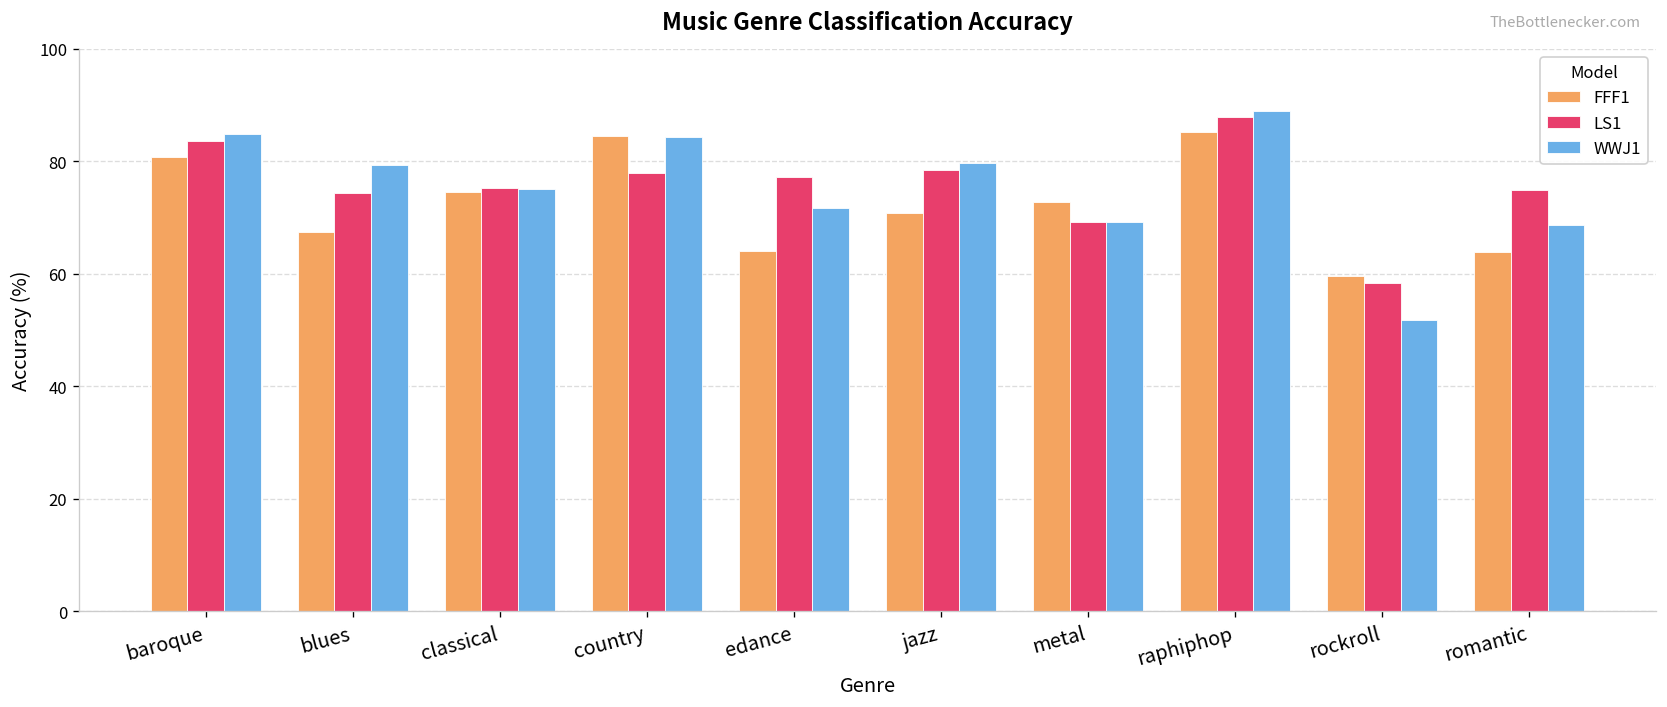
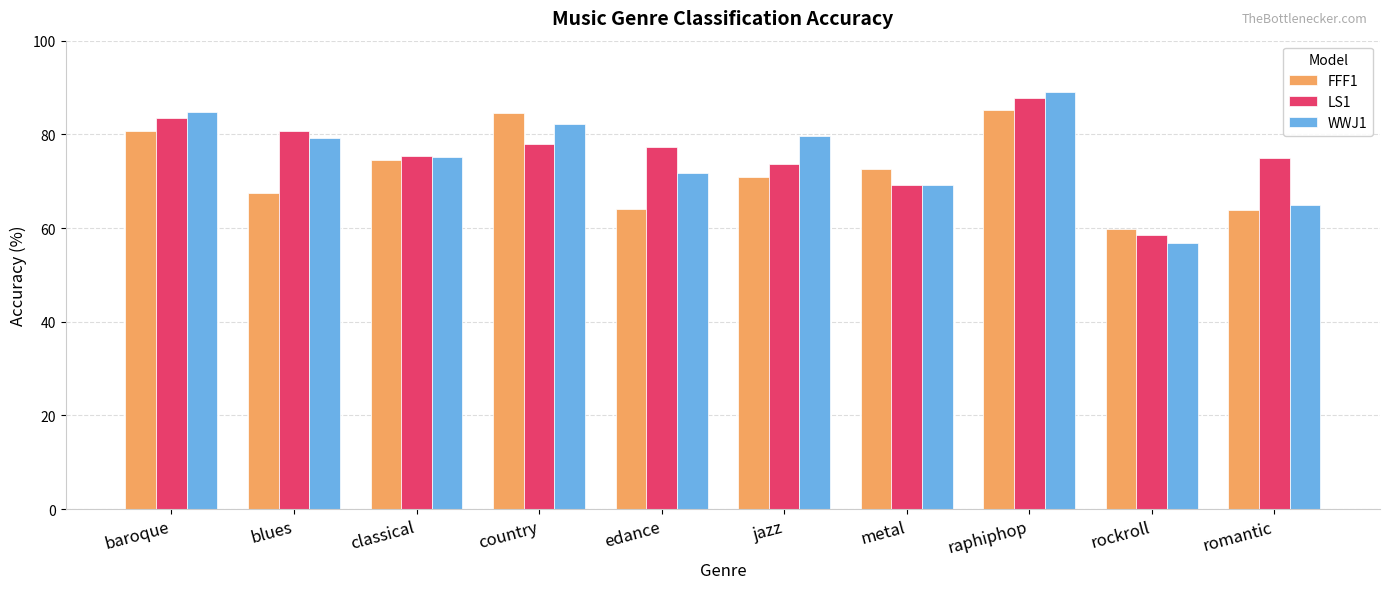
LS1, blues: 74 -> 81
WWJ1, country: 84 -> 82
LS1, jazz: 78 -> 74
WWJ1, rockroll: 52 -> 57
WWJ1, romantic: 69 -> 65
